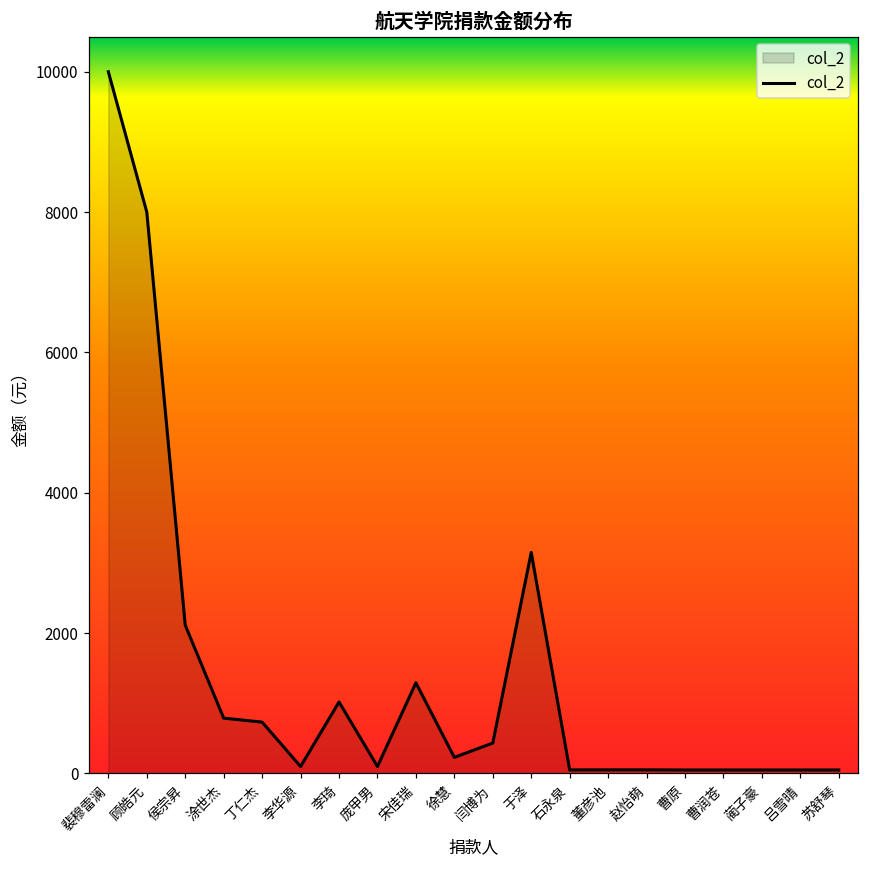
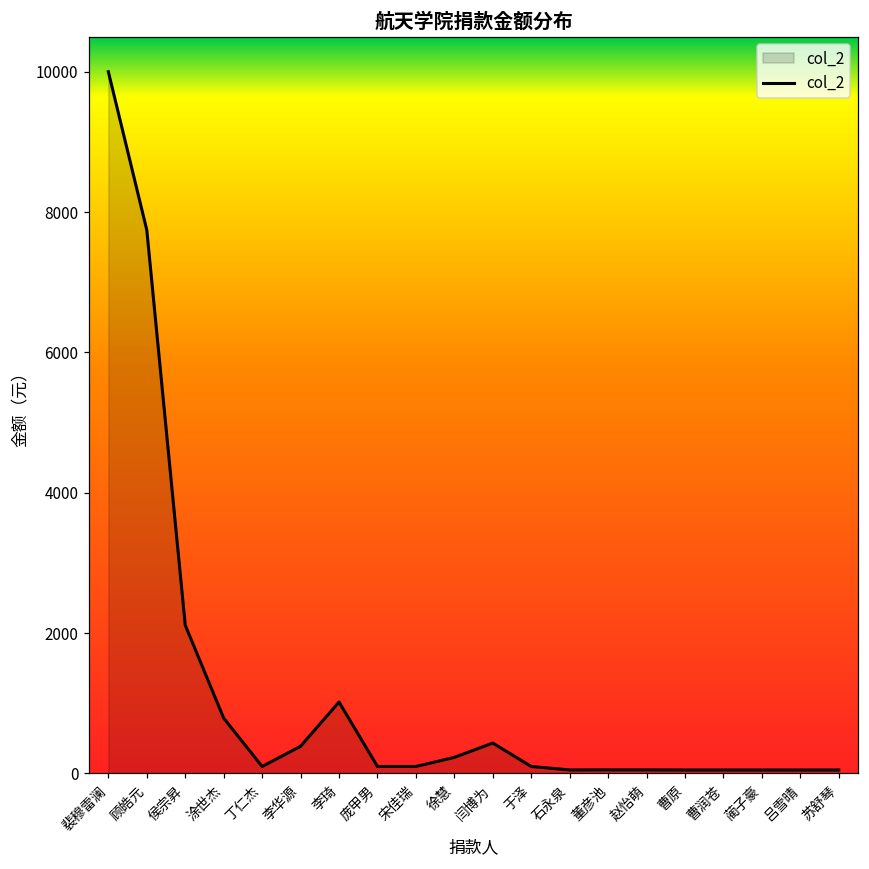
顾皓元: 8000 -> 7700
丁仁杰: 700 -> 100
李华源: 100 -> 400
宋佳瑞: 1300 -> 100
于泽: 3200 -> 100
